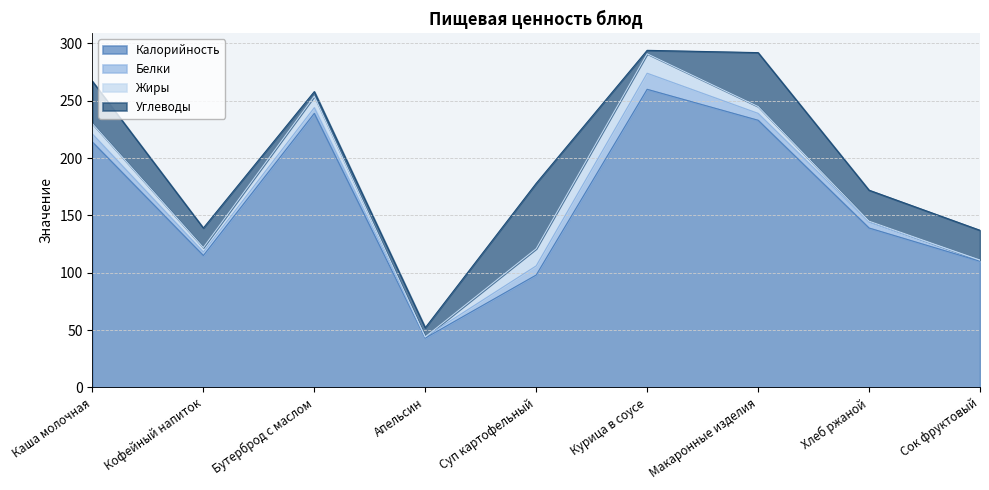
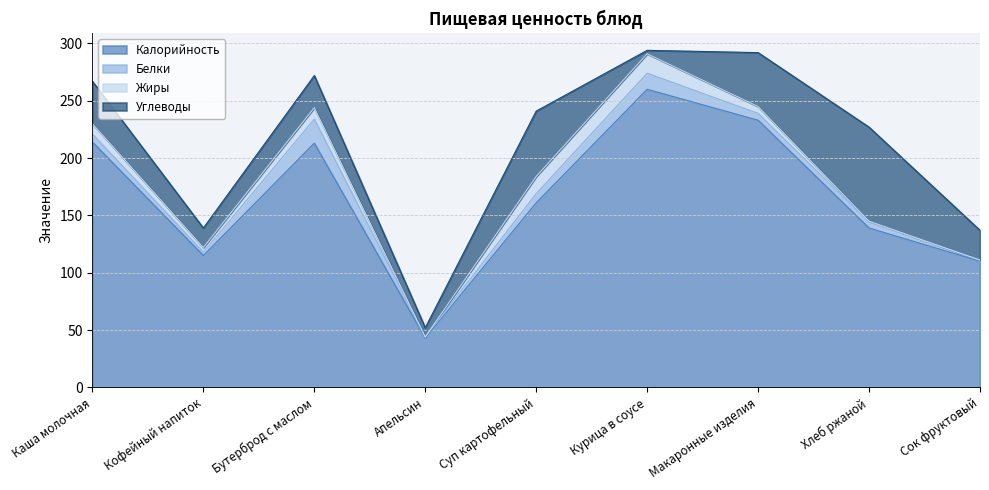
Калорийность, Бутерброд с маслом: 239 -> 213
Белки, Бутерброд с маслом: 5 -> 21
Углеводы, Бутерброд с маслом: 4 -> 28
Калорийность, Суп картофельный: 98 -> 161
Углеводы, Хлеб ржаной: 27 -> 82
